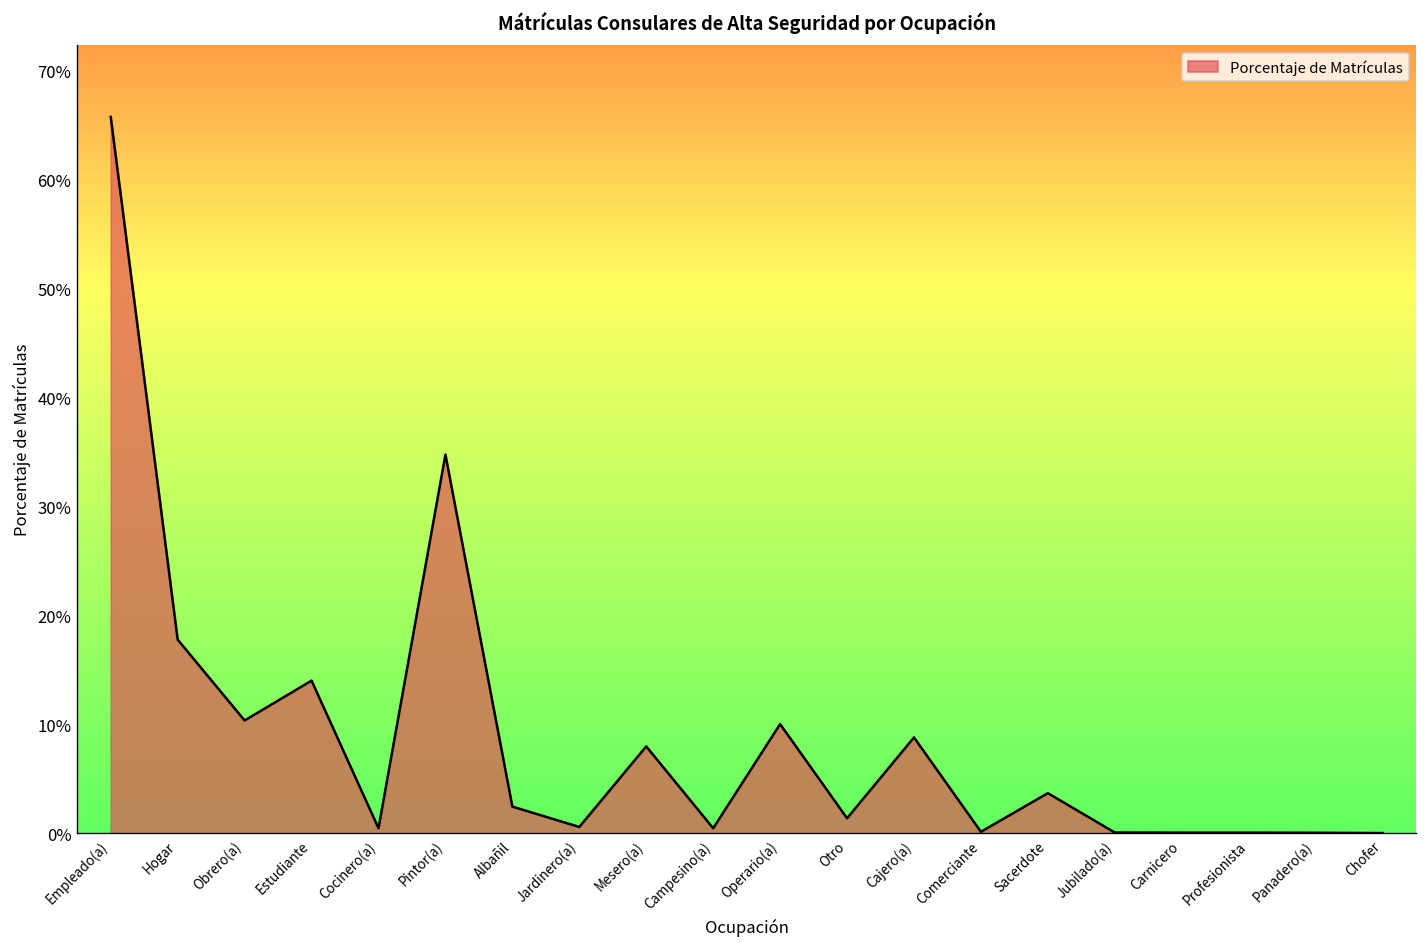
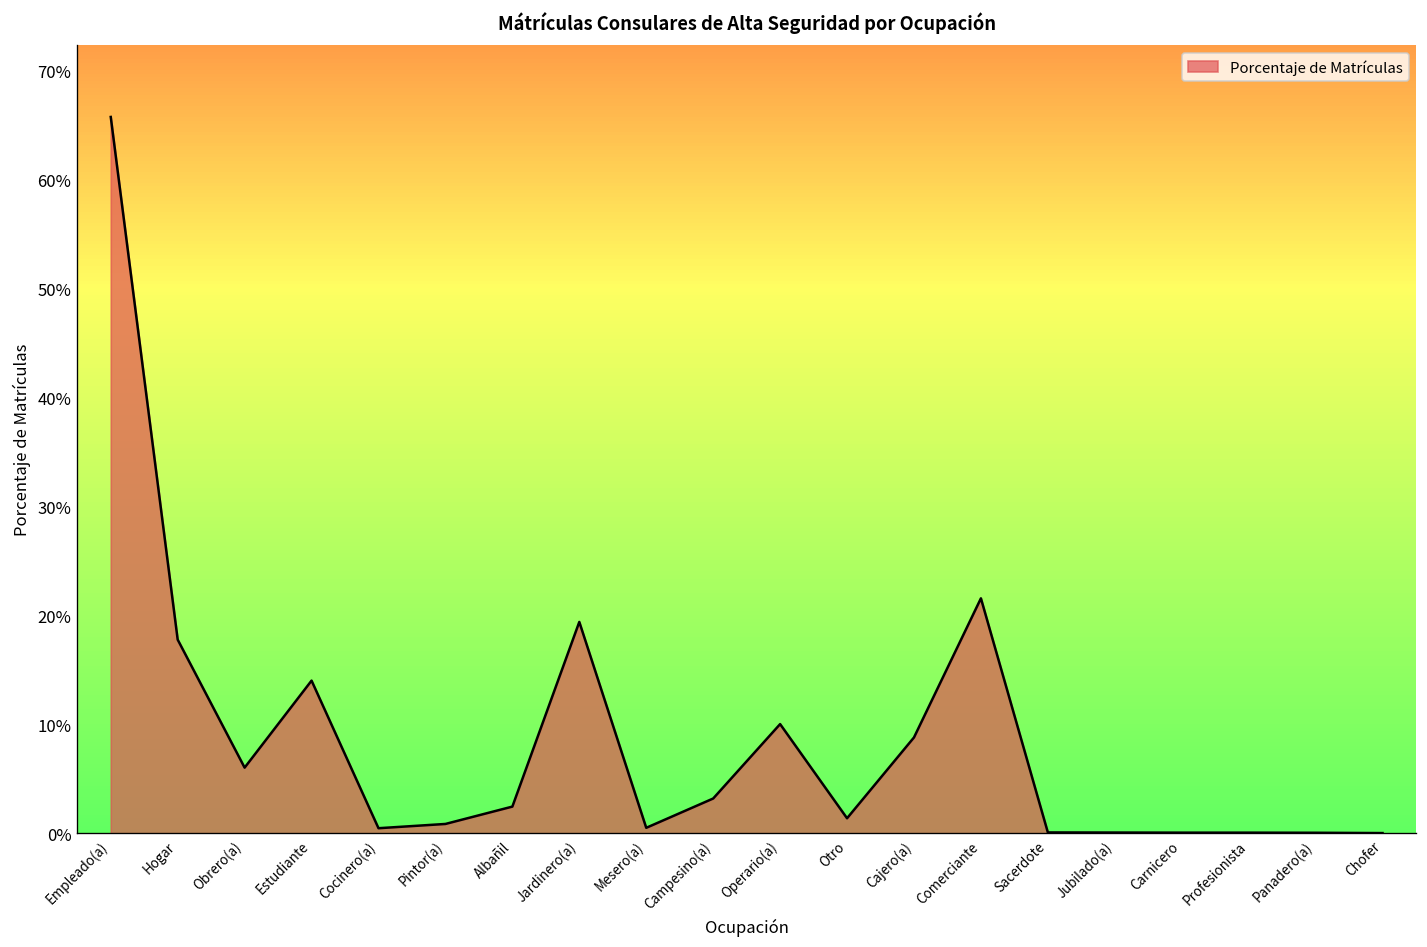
Obrero(a): 10% -> 6%
Pintor(a): 35% -> 1%
Jardinero(a): 1% -> 19%
Mesero(a): 8% -> 1%
Campesino(a): 0% -> 3%
Comerciante: 0% -> 22%
Sacerdote: 4% -> 0%
